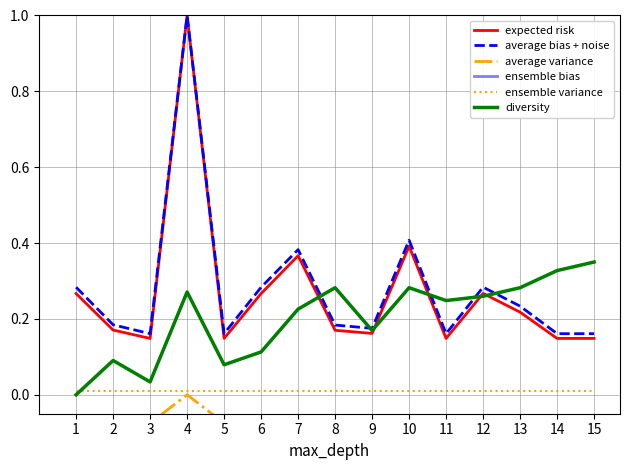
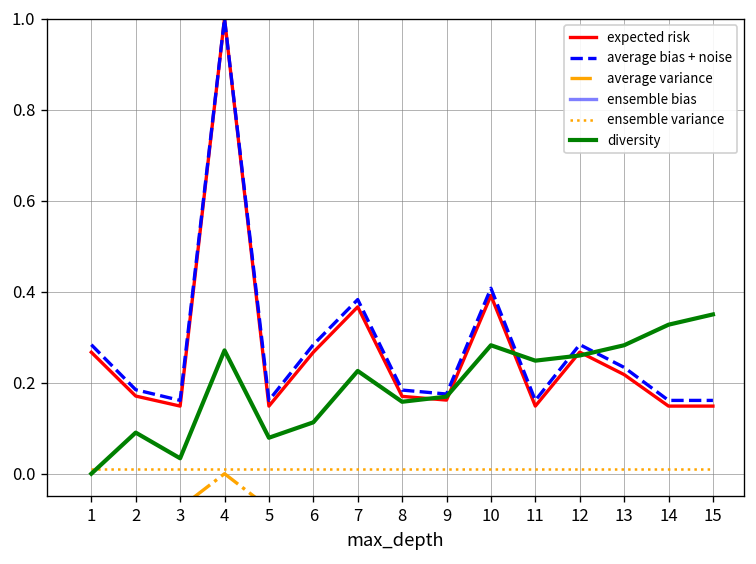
diversity, 8: 0.28 -> 0.16
